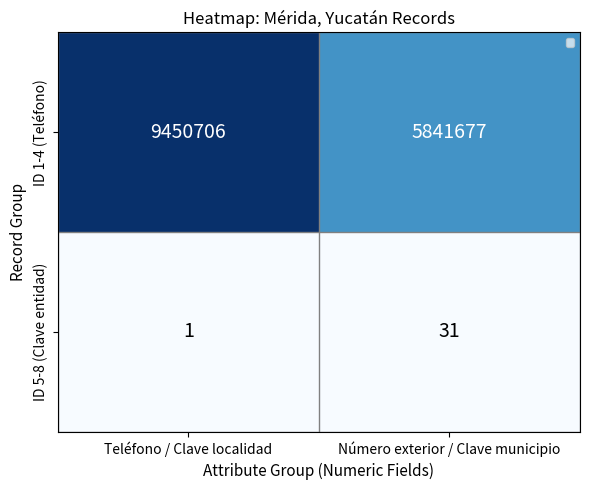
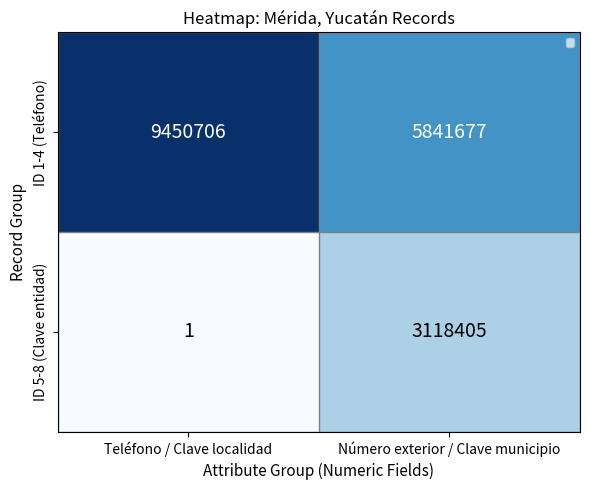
ID 5-8 (Clave entidad), Número exterior / Clave municipio: 31 -> 3118405
